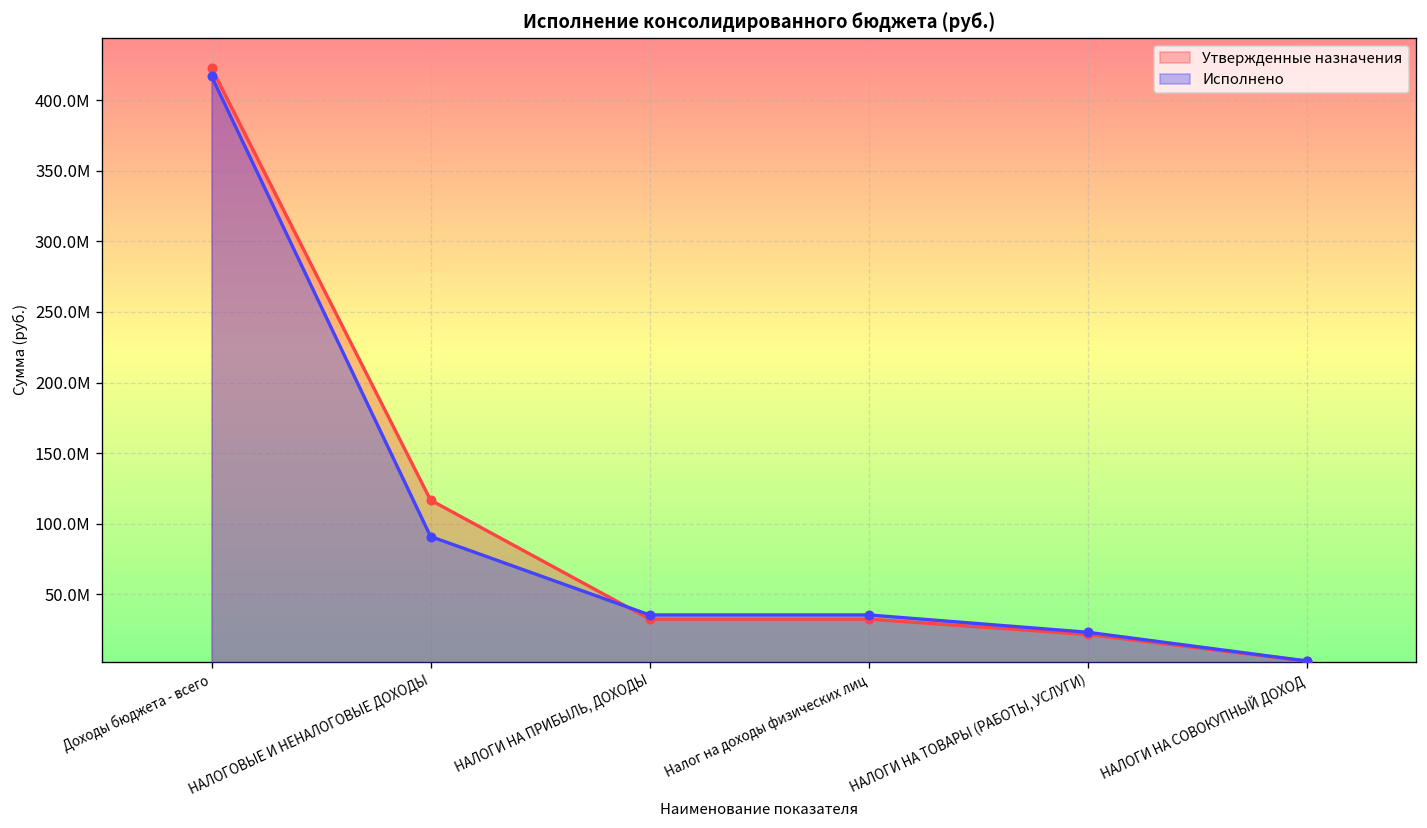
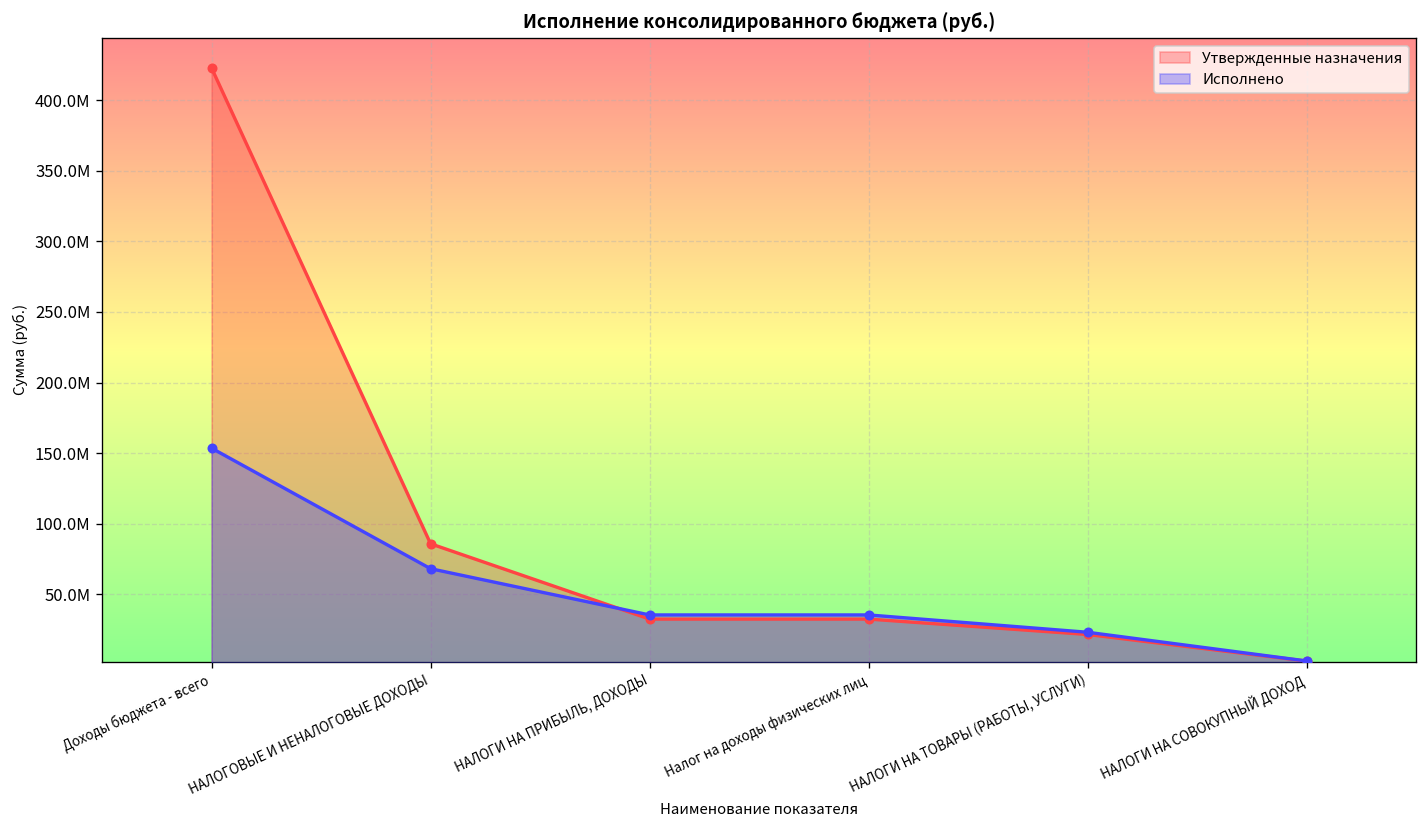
Исполнено, Доходы бюджета - всего: 417000000 -> 154000000
Утвержденные назначения, НАЛОГОВЫЕ И НЕНАЛОГОВЫЕ ДОХОДЫ: 117000000 -> 86000000
Исполнено, НАЛОГОВЫЕ И НЕНАЛОГОВЫЕ ДОХОДЫ: 91000000 -> 68000000
